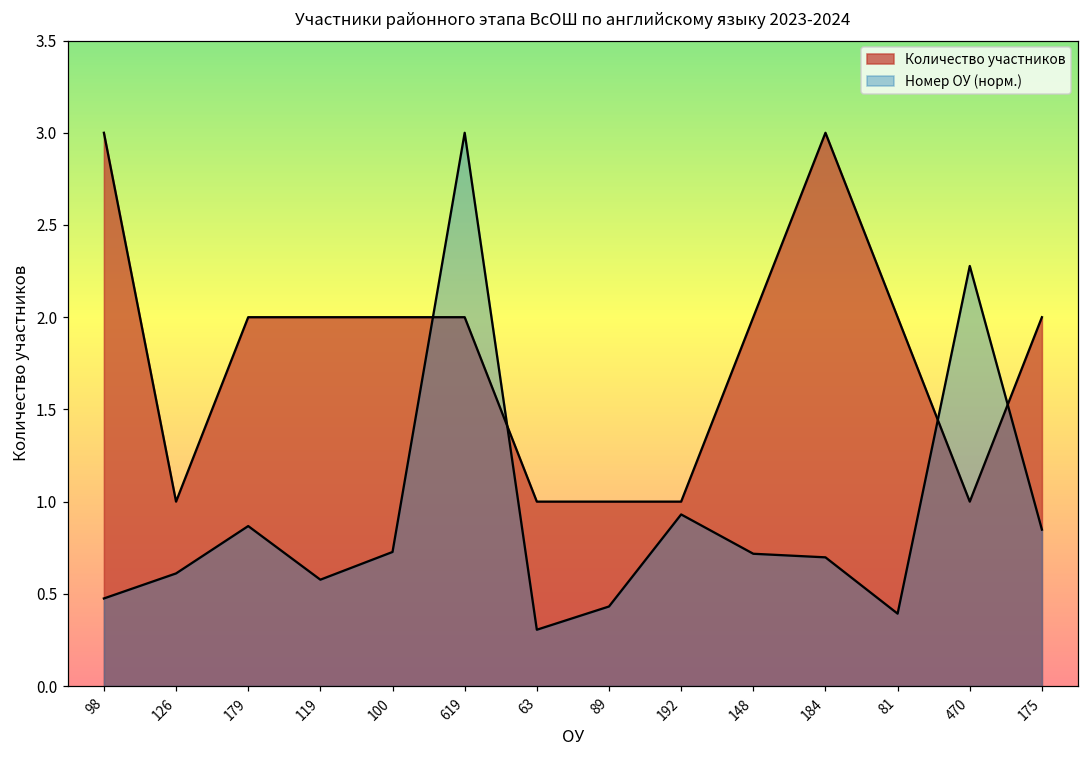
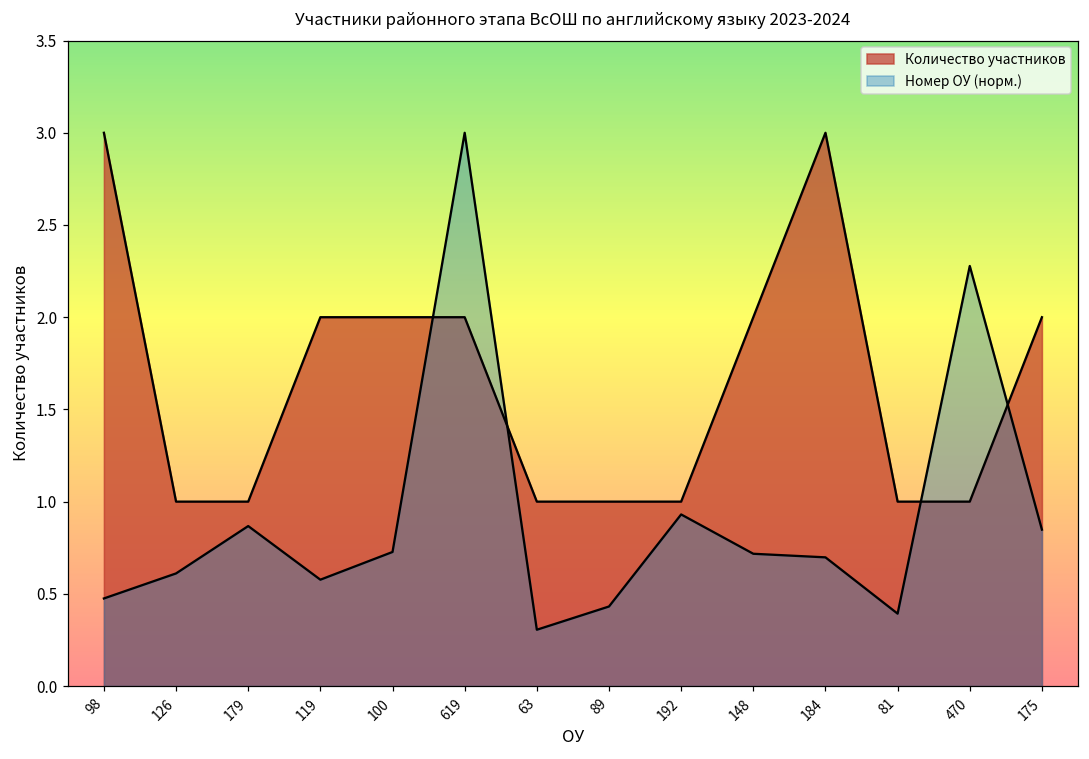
Количество участников, 179: 2 -> 1
Количество участников, 81: 2 -> 1
